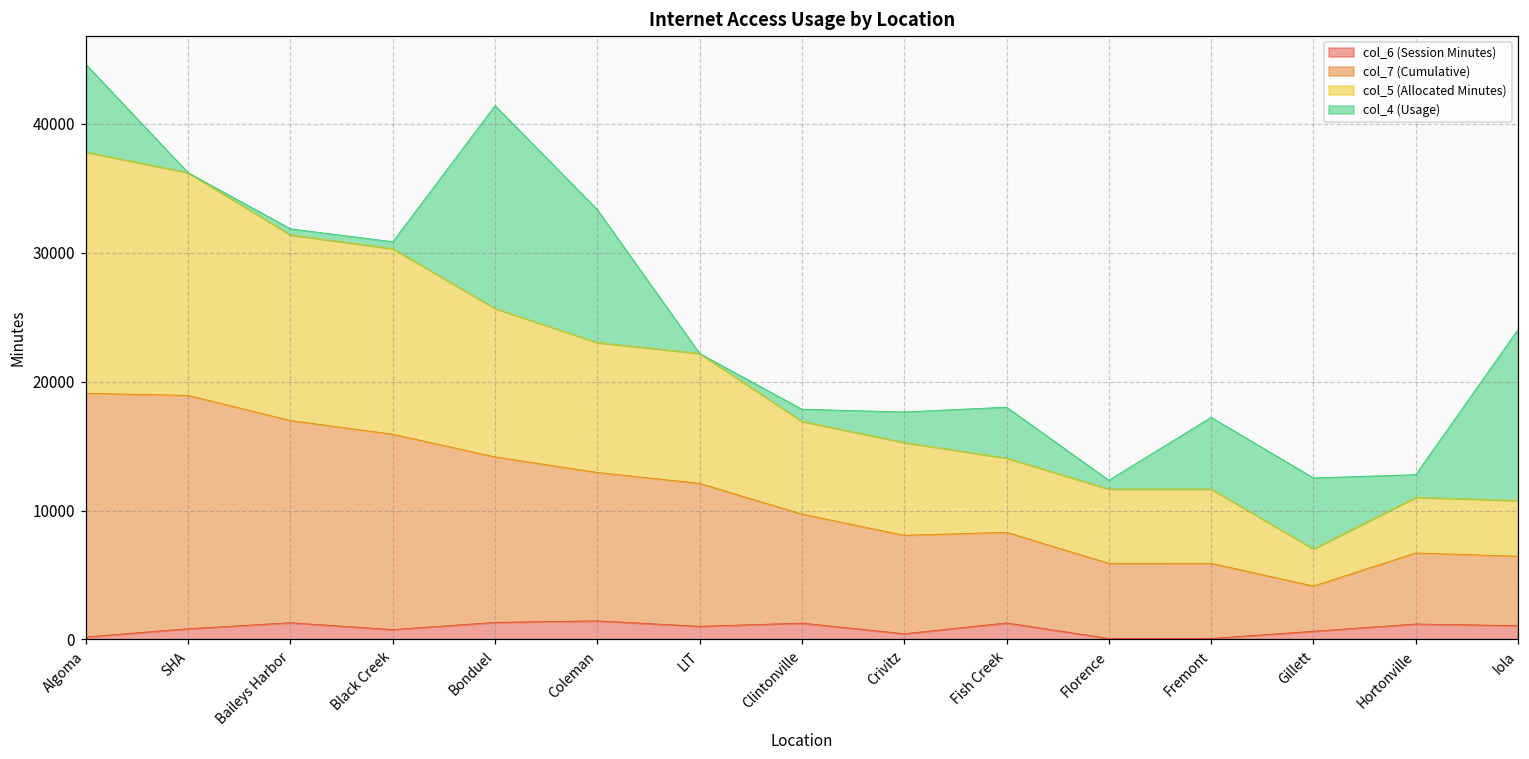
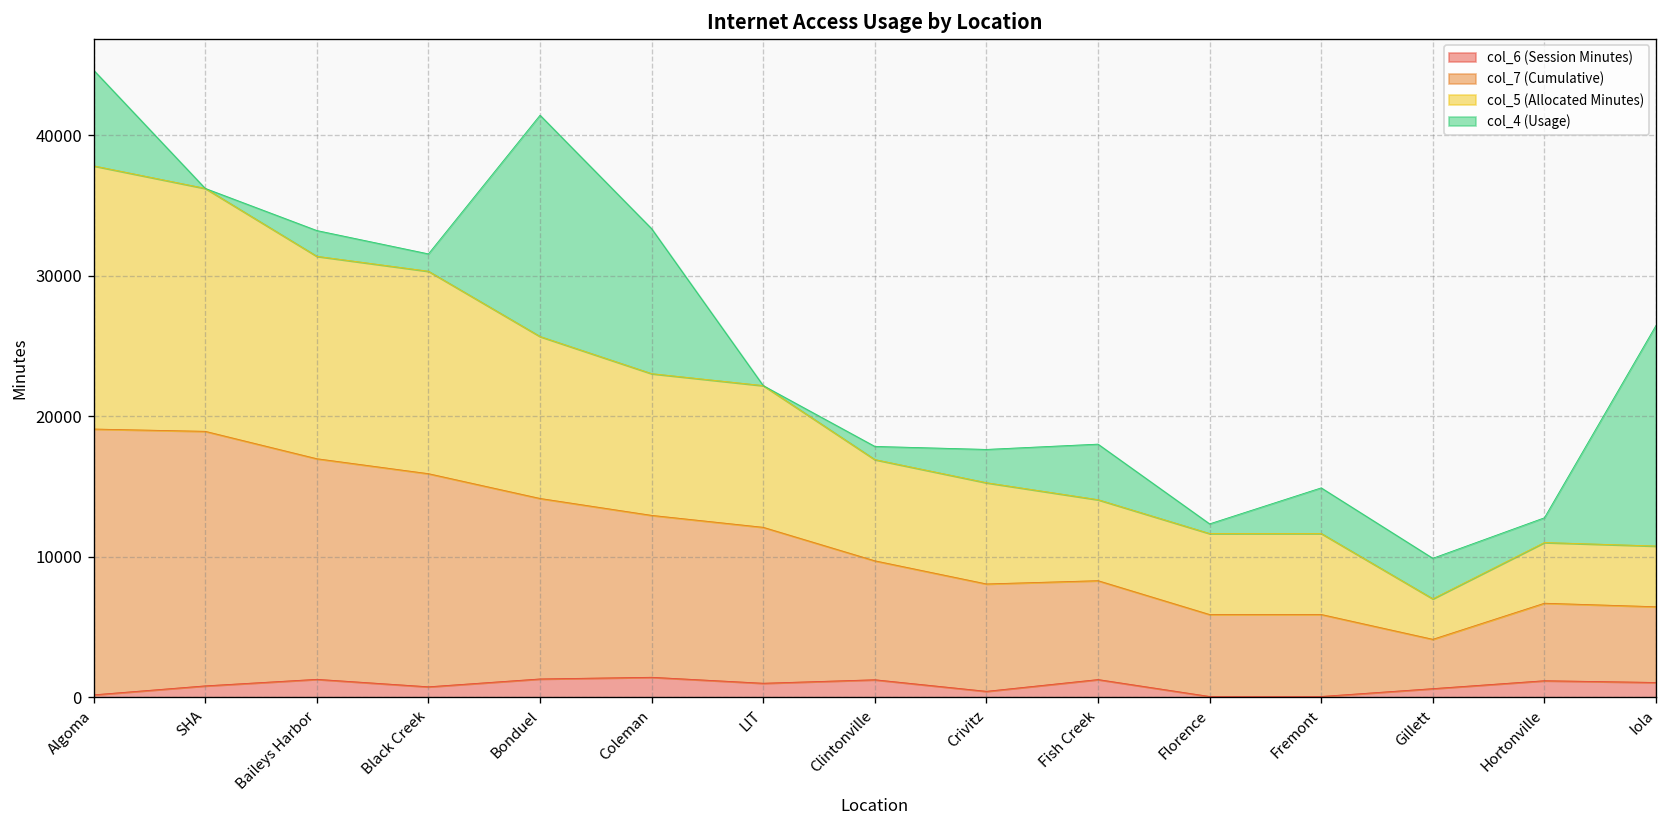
col_4 (Usage), Baileys Harbor: 500 -> 1800
col_4 (Usage), Black Creek: 500 -> 1200
col_4 (Usage), Fremont: 5600 -> 3200
col_4 (Usage), Gillett: 5500 -> 2900
col_4 (Usage), Iola: 13300 -> 15700
